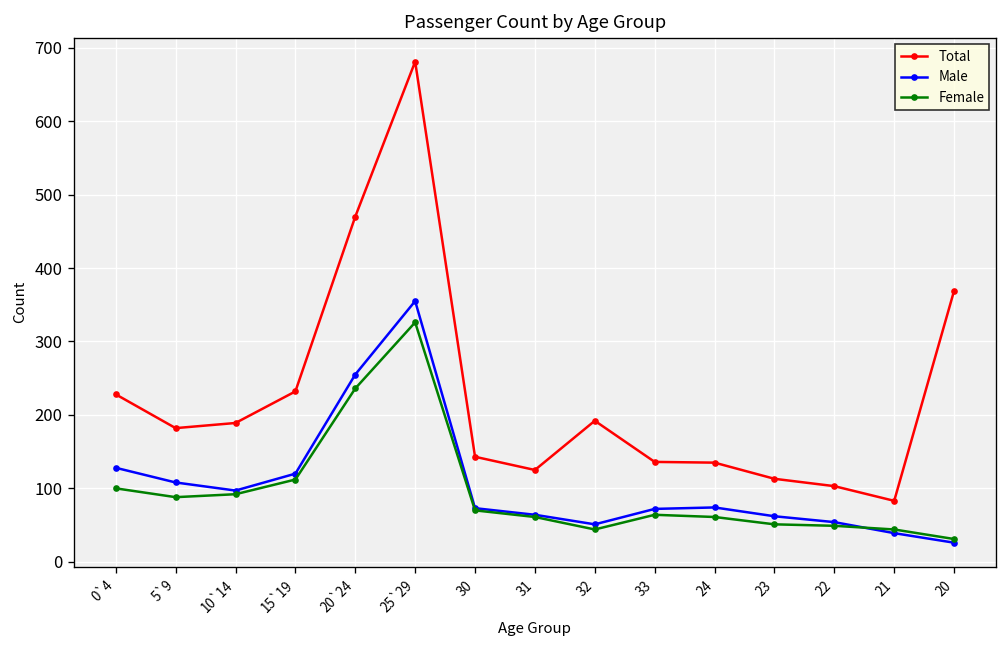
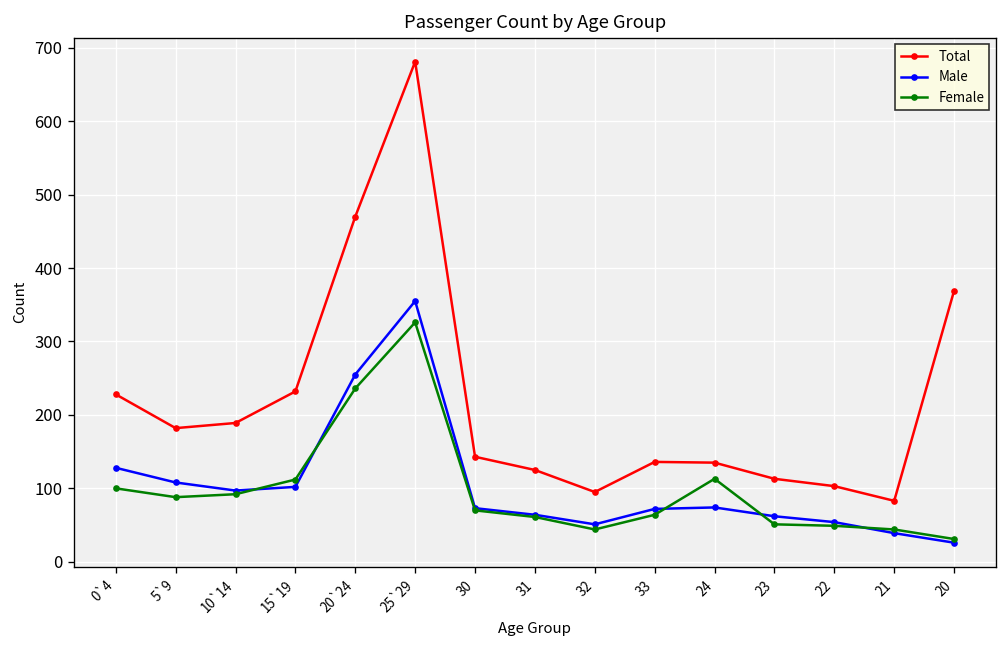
Male, 15`19: 120 -> 100
Total, 32: 190 -> 100
Female, 24: 60 -> 110
